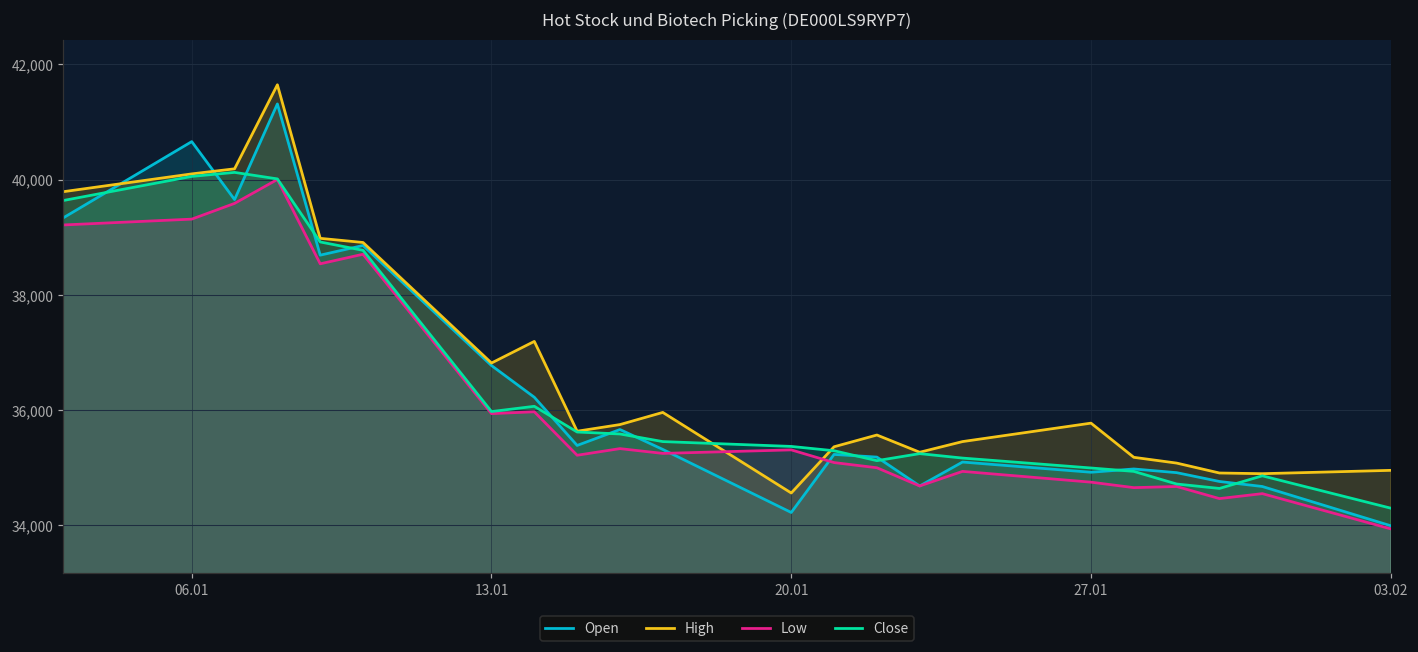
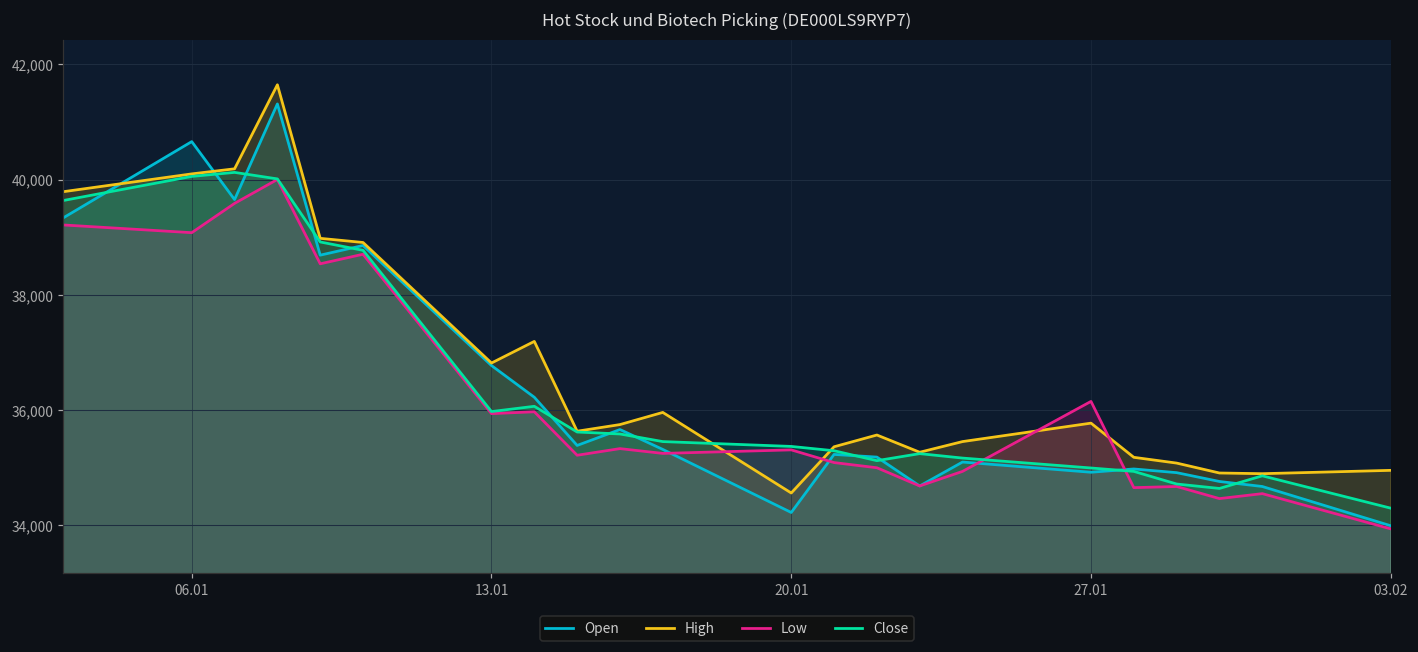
Low, 06.01: 39,300 -> 39,100
Low, 27.01: 34,800 -> 36,200
